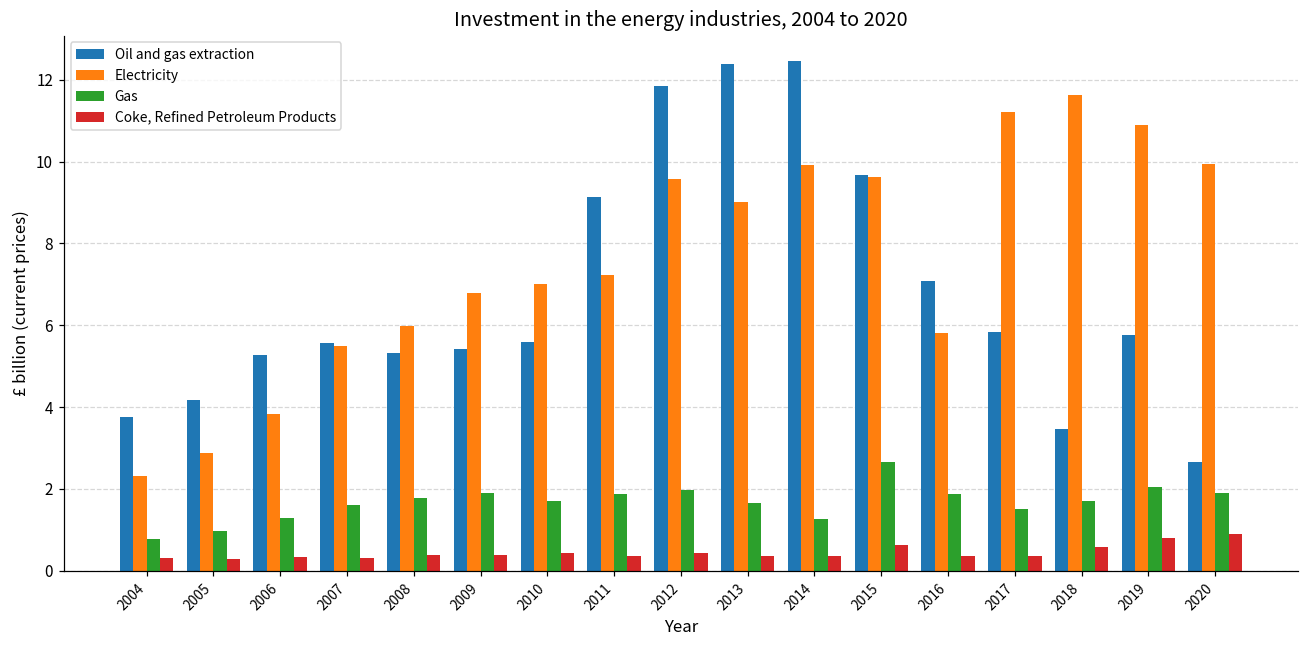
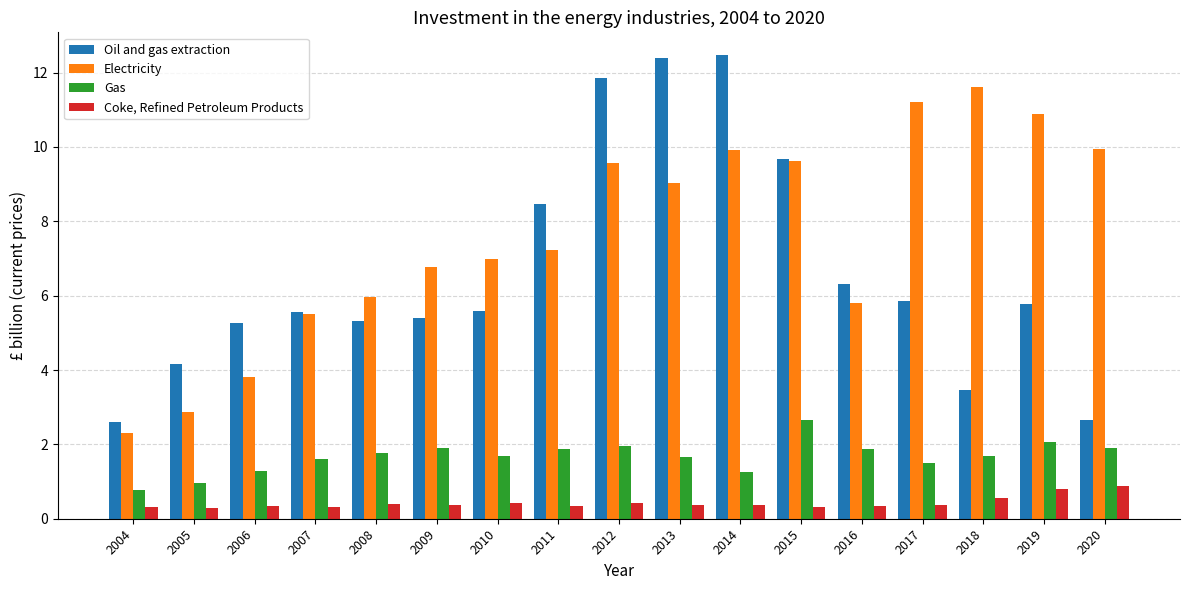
Oil and gas extraction, 2004: 3.8 -> 2.6
Oil and gas extraction, 2011: 9.1 -> 8.5
Coke, Refined Petroleum Products, 2015: 0.6 -> 0.3
Oil and gas extraction, 2016: 7.1 -> 6.3
